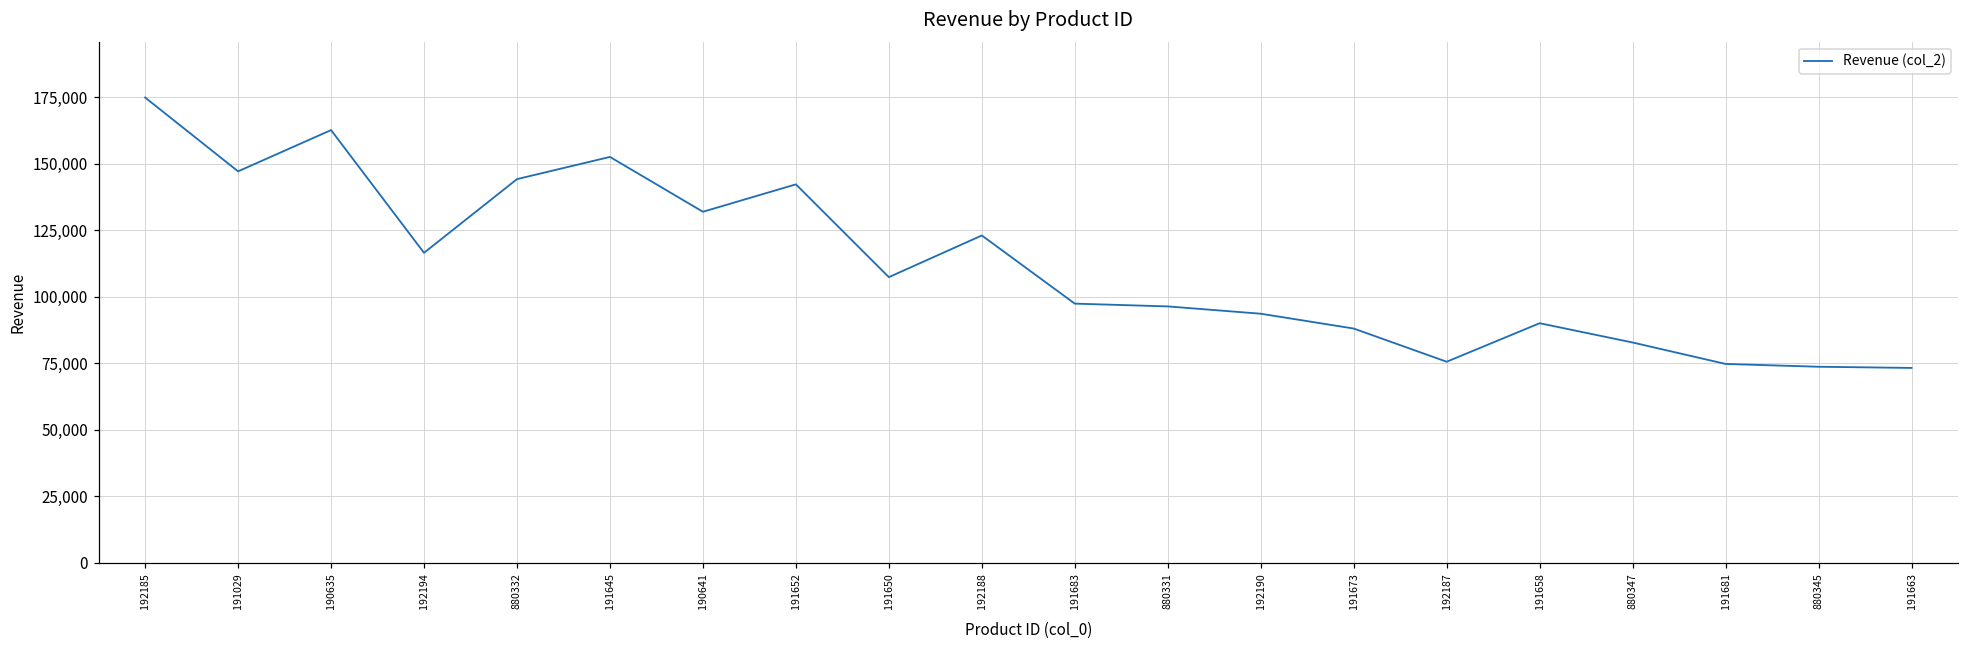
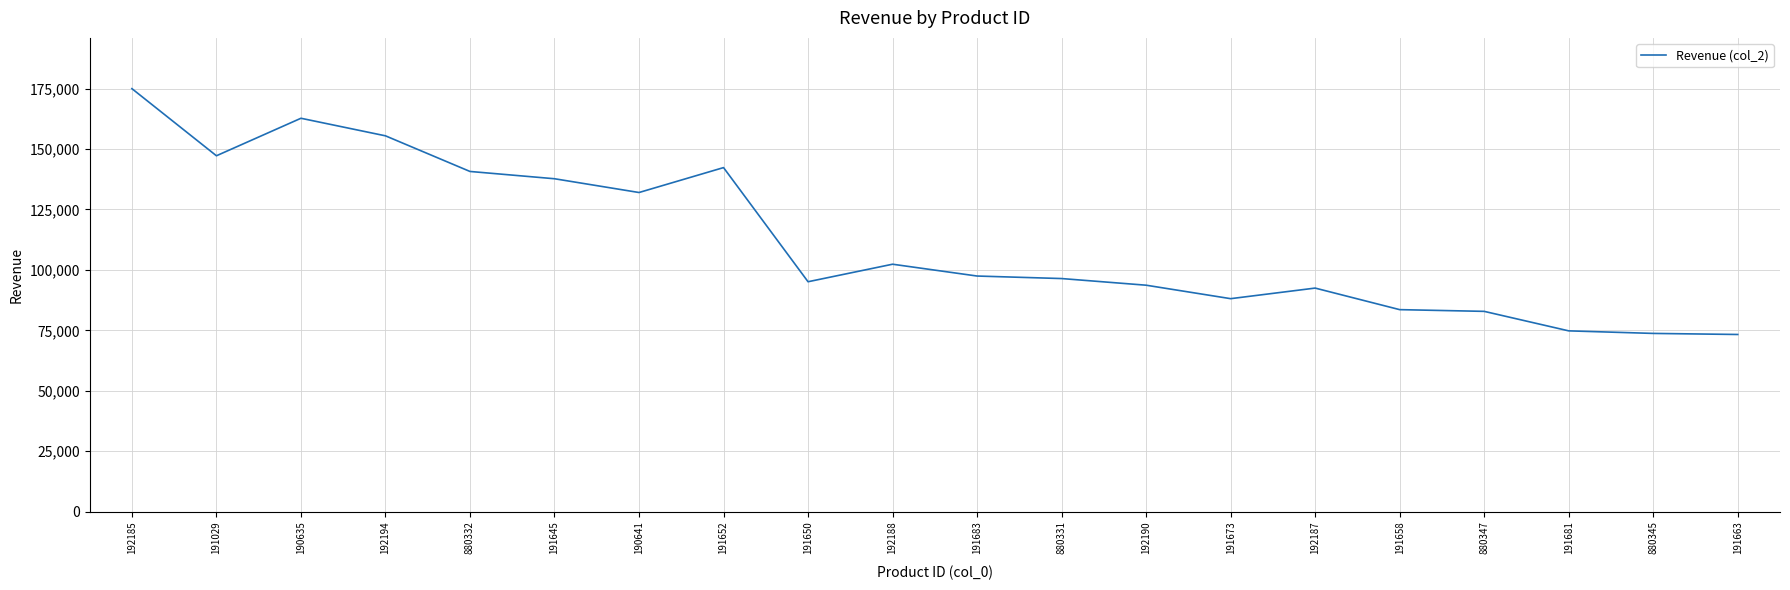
192194: 117,000 -> 155,000
880332: 144,000 -> 141,000
191645: 153,000 -> 138,000
191650: 107,000 -> 95,000
192188: 123,000 -> 102,000
192187: 76,000 -> 92,000
191658: 90,000 -> 84,000
